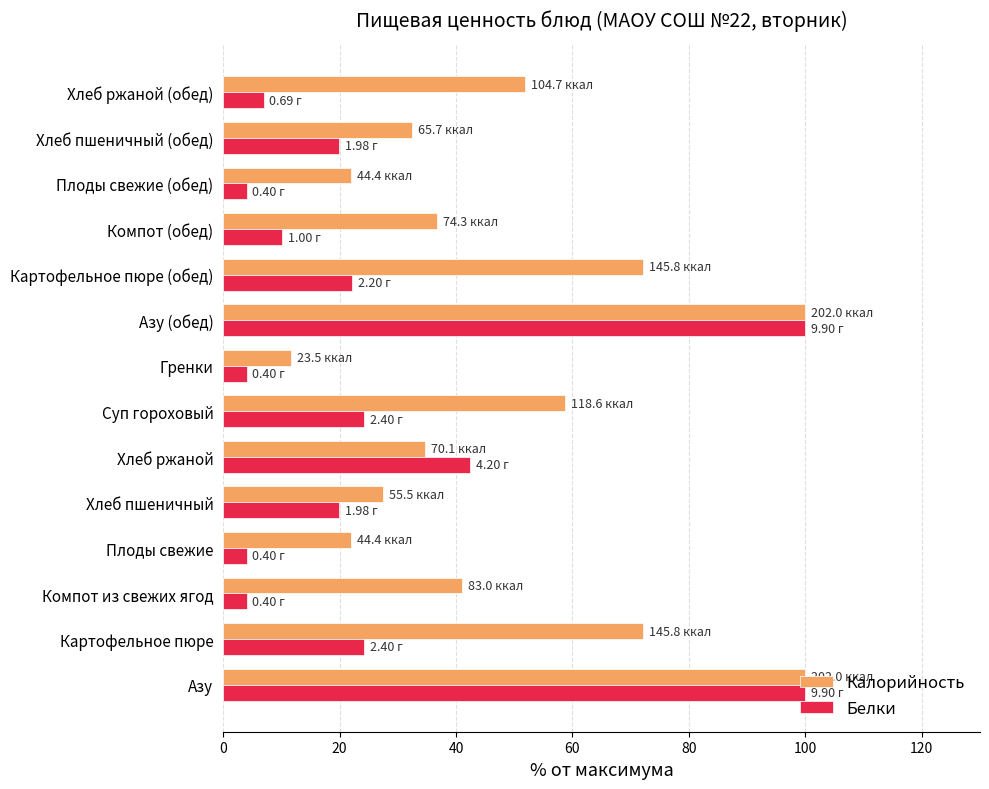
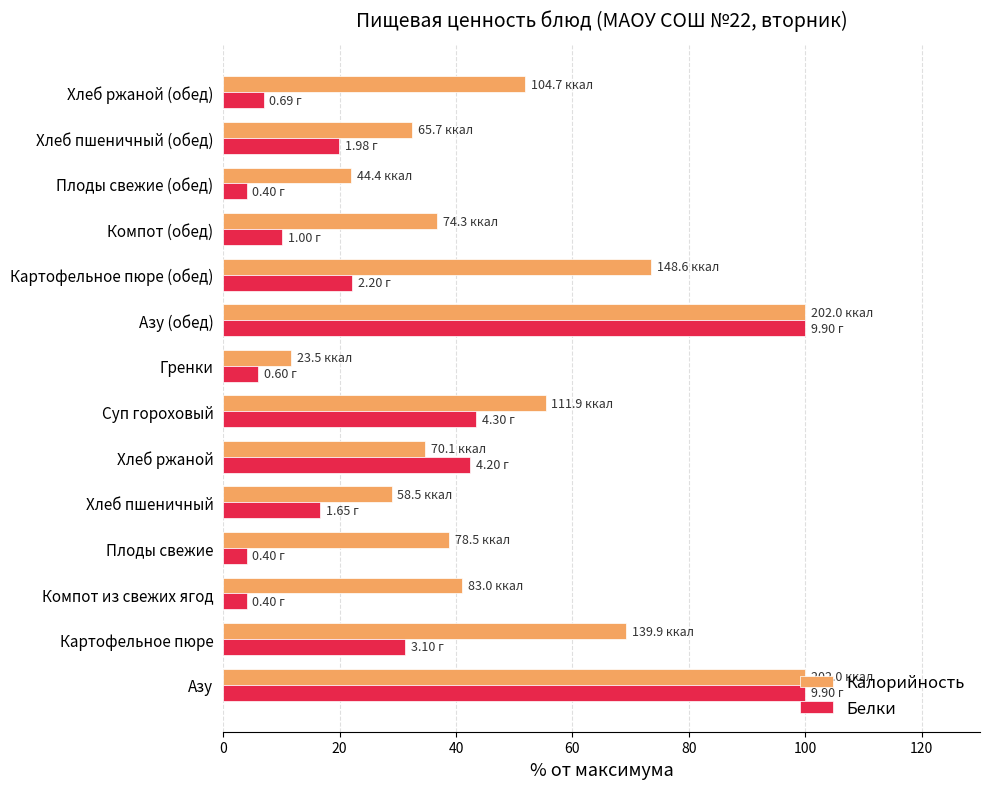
Калорийность, Картофельное пюре (обед): 145.8 -> 148.6
Белки, Гренки: 0.40 -> 0.60
Калорийность, Суп гороховый: 118.6 -> 111.9
Белки, Суп гороховый: 2.40 -> 4.30
Калорийность, Хлеб пшеничный: 55.5 -> 58.5
Белки, Хлеб пшеничный: 1.98 -> 1.65
Калорийность, Плоды свежие: 44.4 -> 78.5
Калорийность, Картофельное пюре: 145.8 -> 139.9
Белки, Картофельное пюре: 2.40 -> 3.10
